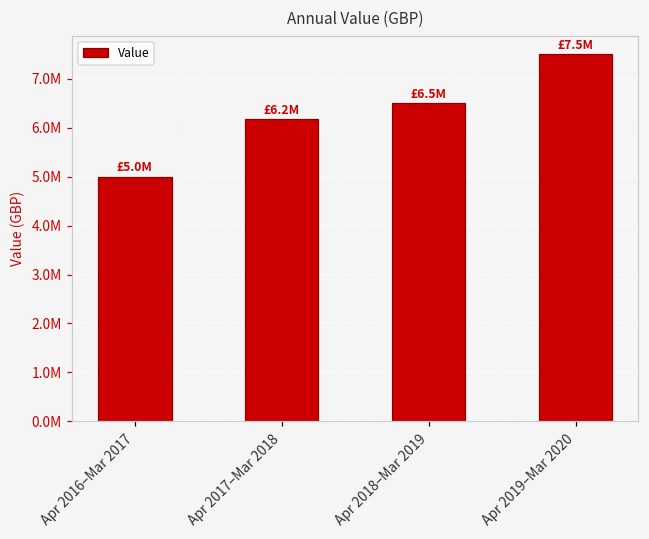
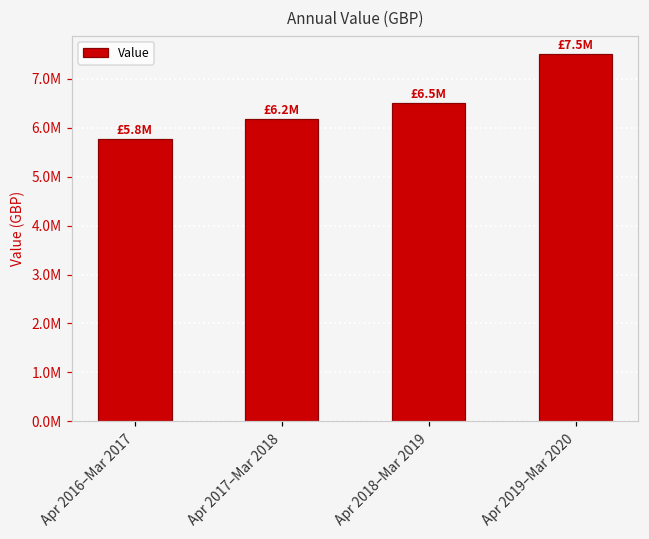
Apr 2016–Mar 2017: £5.0M -> £5.8M
